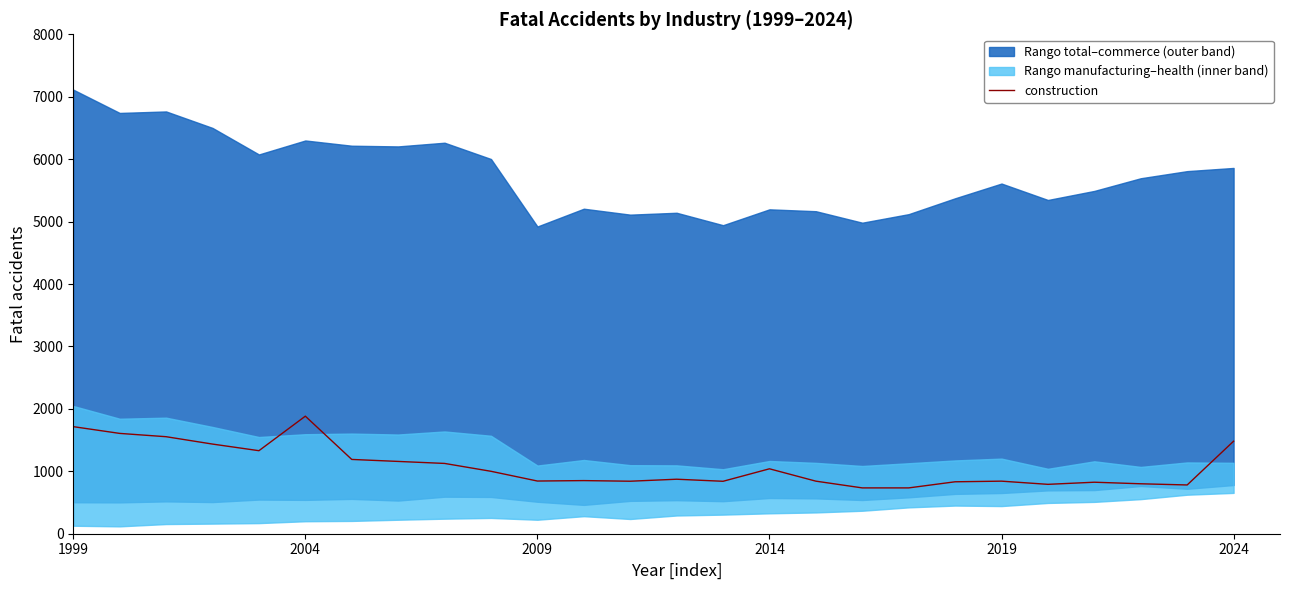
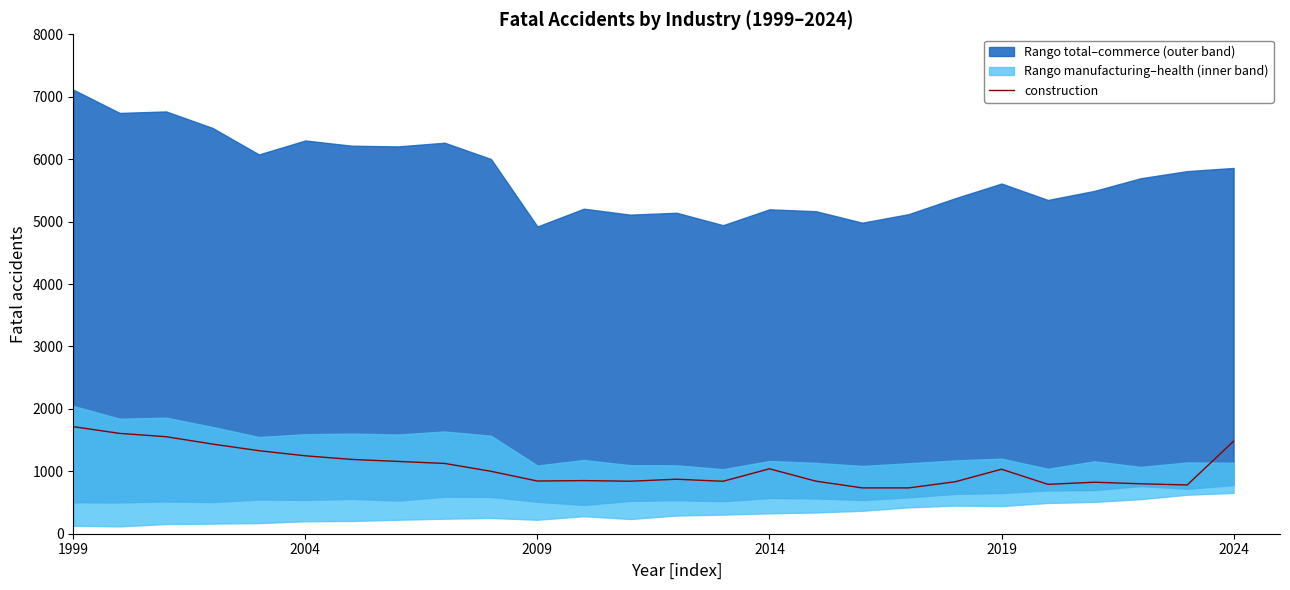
construction, 2004: 1900 -> 1200
construction, 2019: 800 -> 1000
